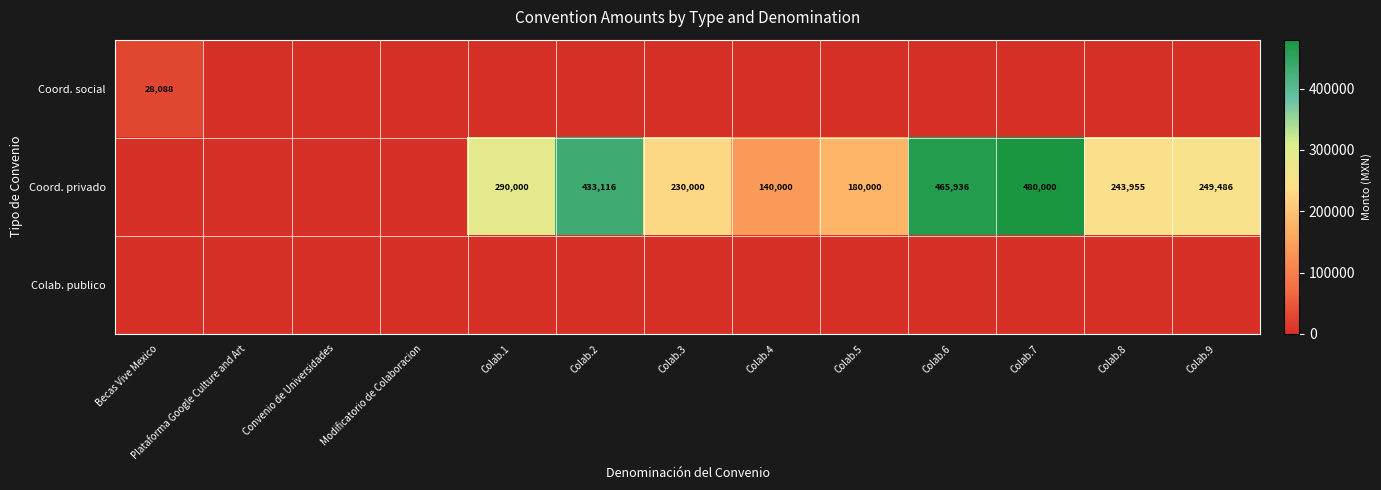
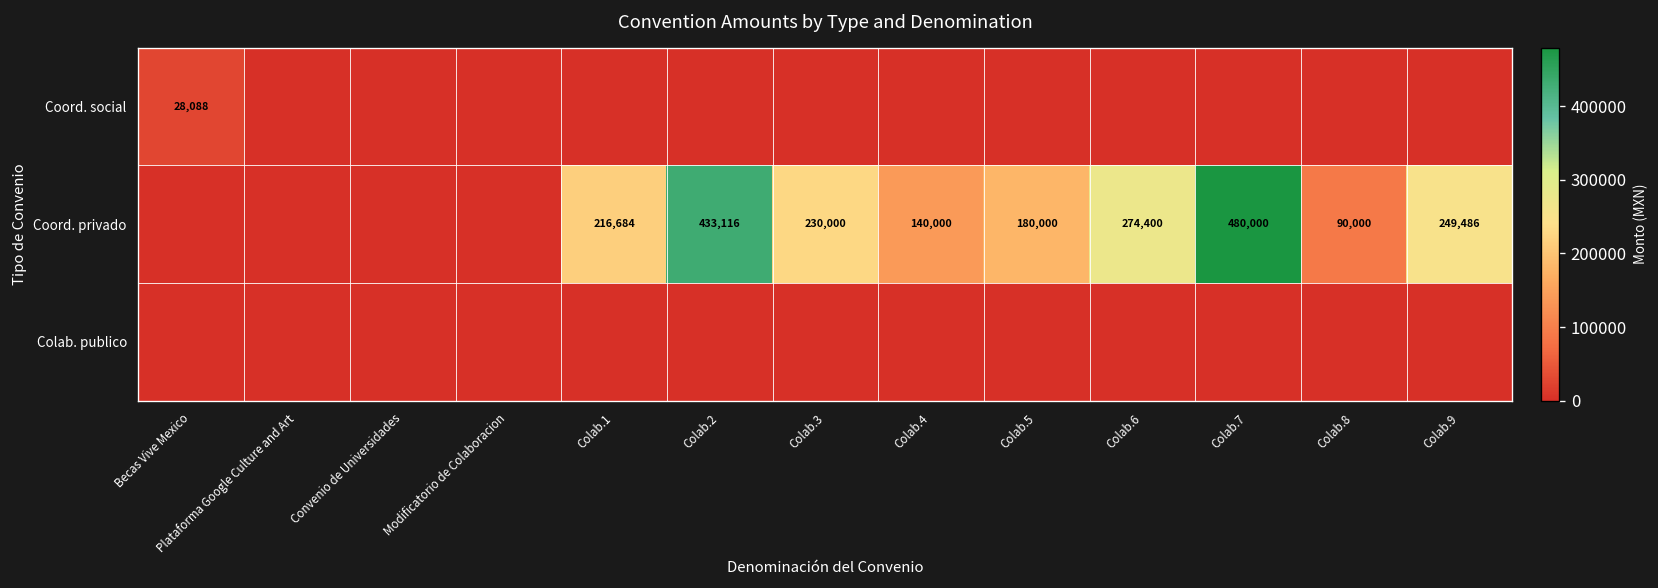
Coord. privado, Colab.1: 290,000 -> 216,684
Coord. privado, Colab.6: 465,936 -> 274,400
Coord. privado, Colab.8: 243,955 -> 90,000
